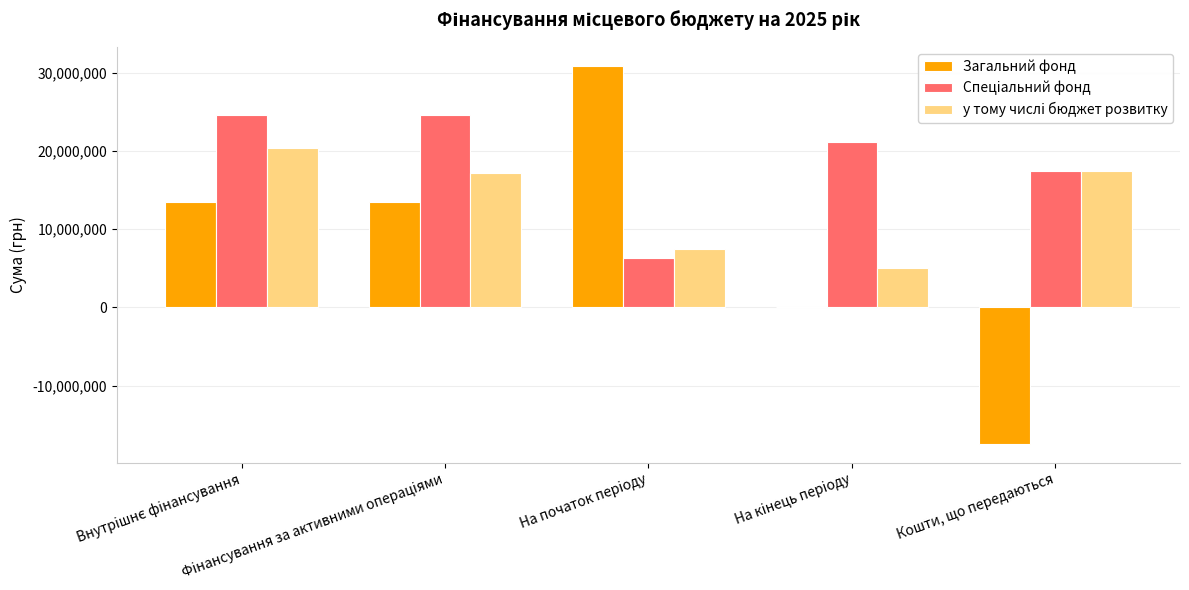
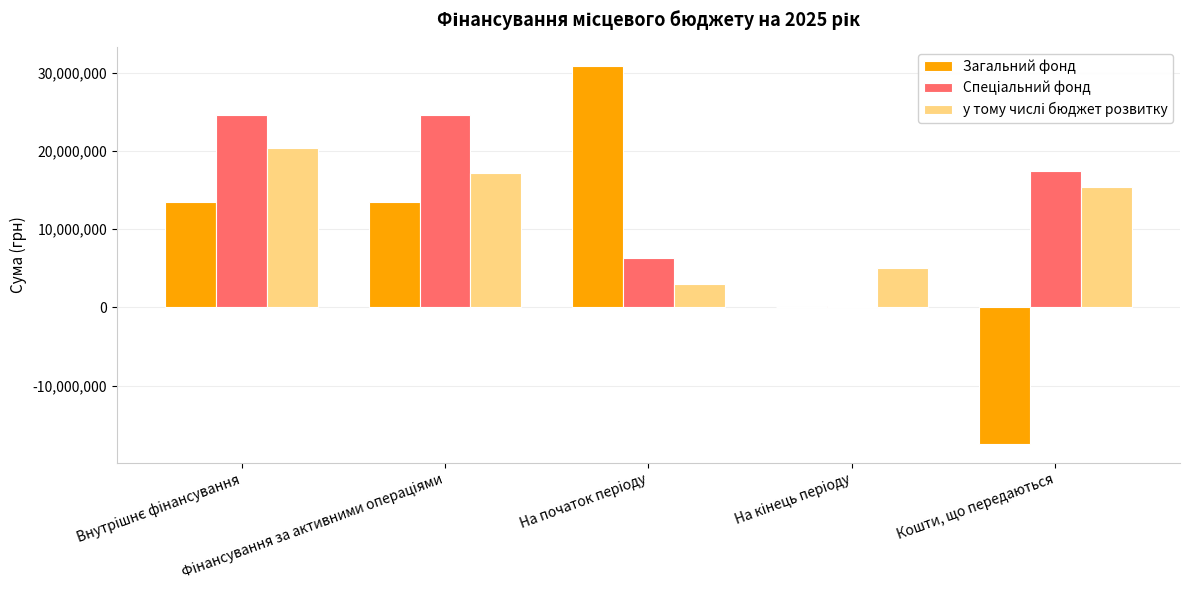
у тому числі бюджет розвитку, На початок періоду: 7,000,000 -> 3,000,000
Спеціальний фонд, На кінець періоду: 21,000,000 -> 0
у тому числі бюджет розвитку, Кошти, що передаються: 17,000,000 -> 15,000,000
